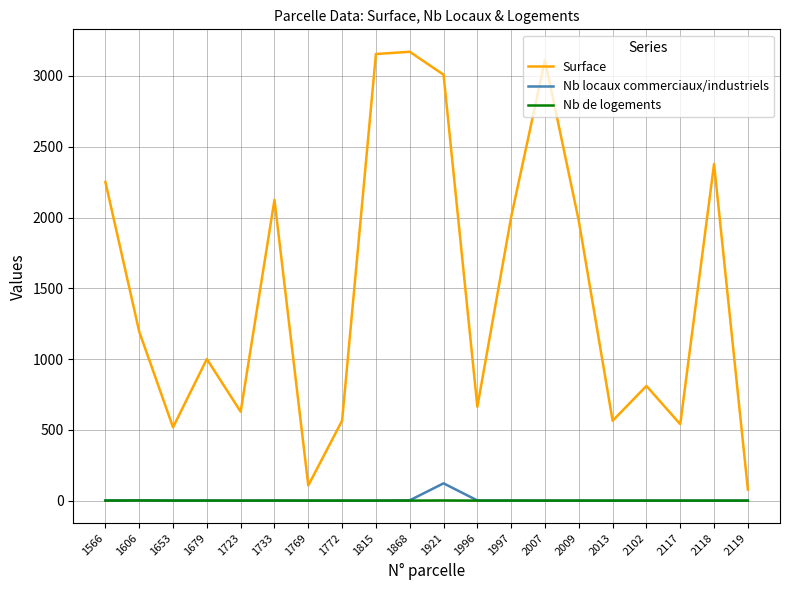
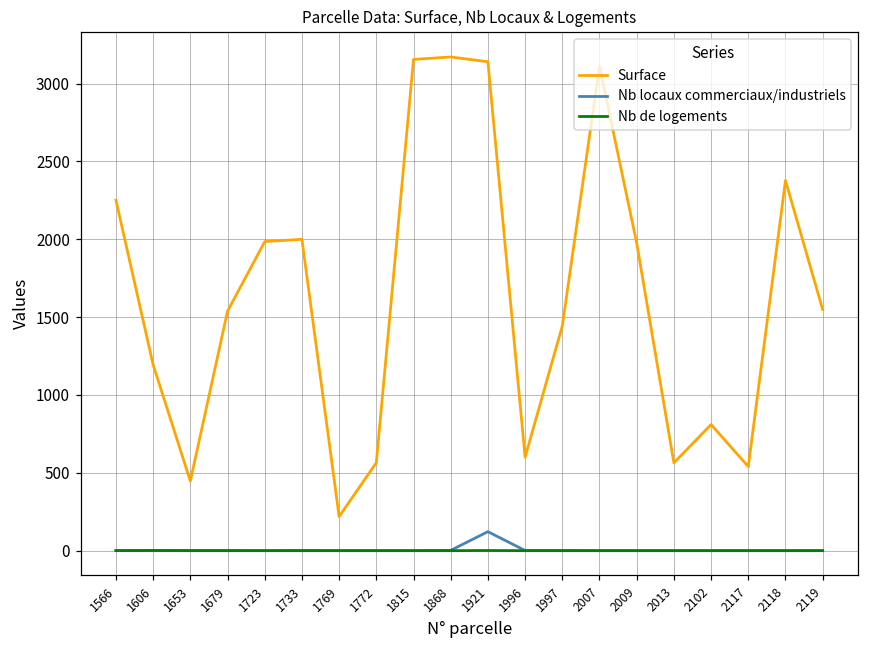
Surface, 1653: 520 -> 450
Surface, 1679: 1000 -> 1540
Surface, 1723: 630 -> 1990
Surface, 1733: 2130 -> 2000
Surface, 1769: 110 -> 220
Surface, 1921: 3010 -> 3140
Surface, 1996: 660 -> 600
Surface, 1997: 2000 -> 1440
Surface, 2119: 80 -> 1550
